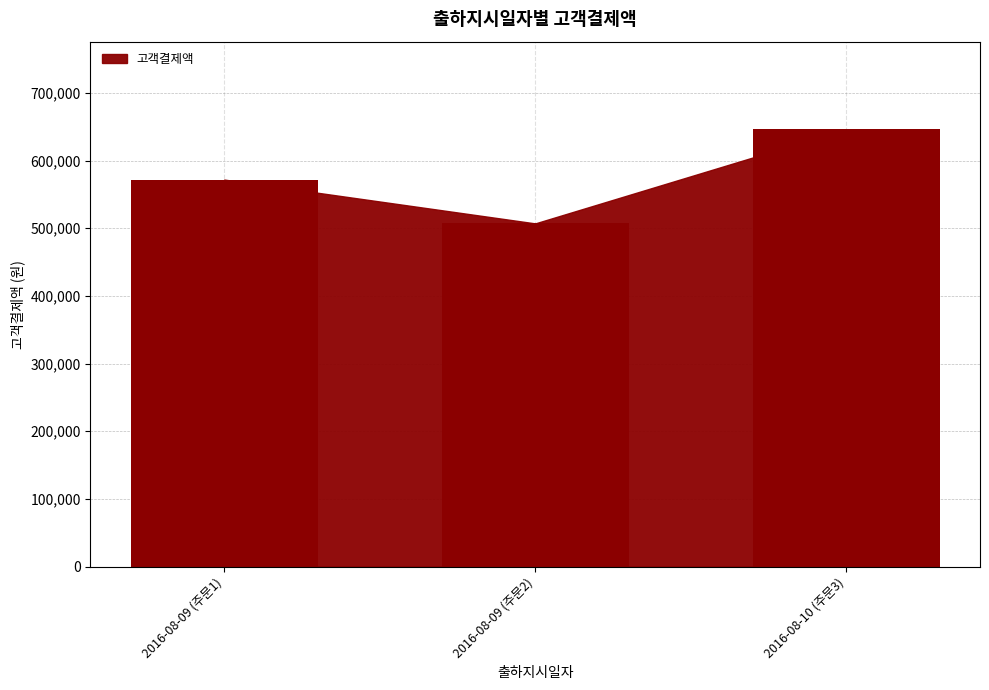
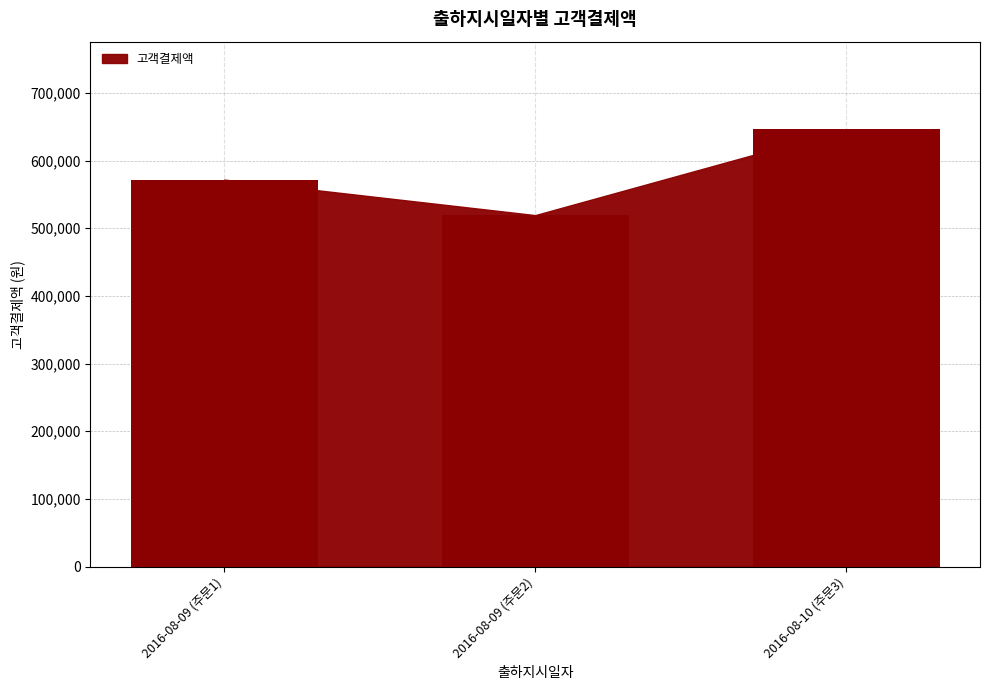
2016-08-09 (주문2): 510,000 -> 520,000
